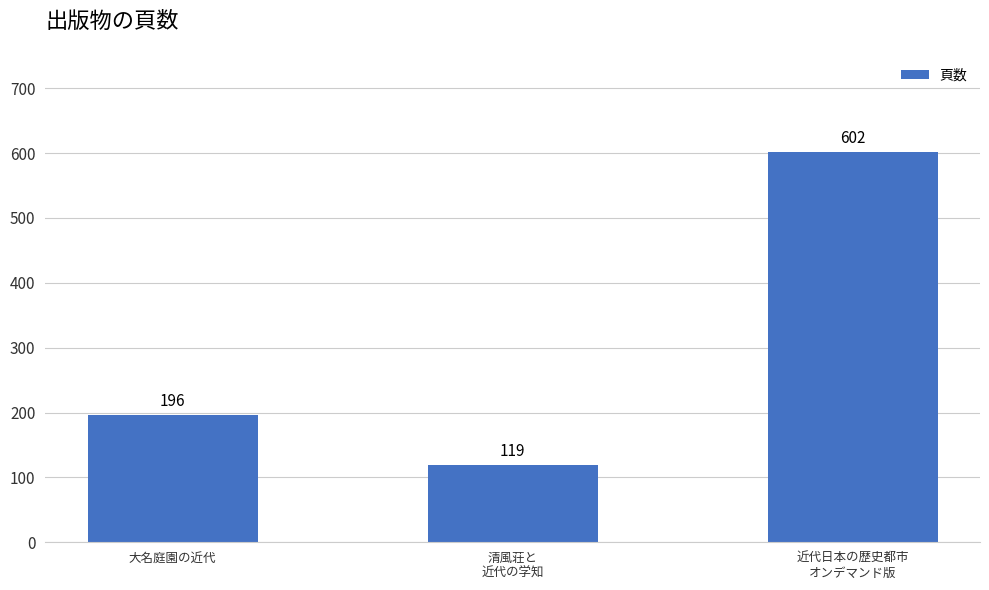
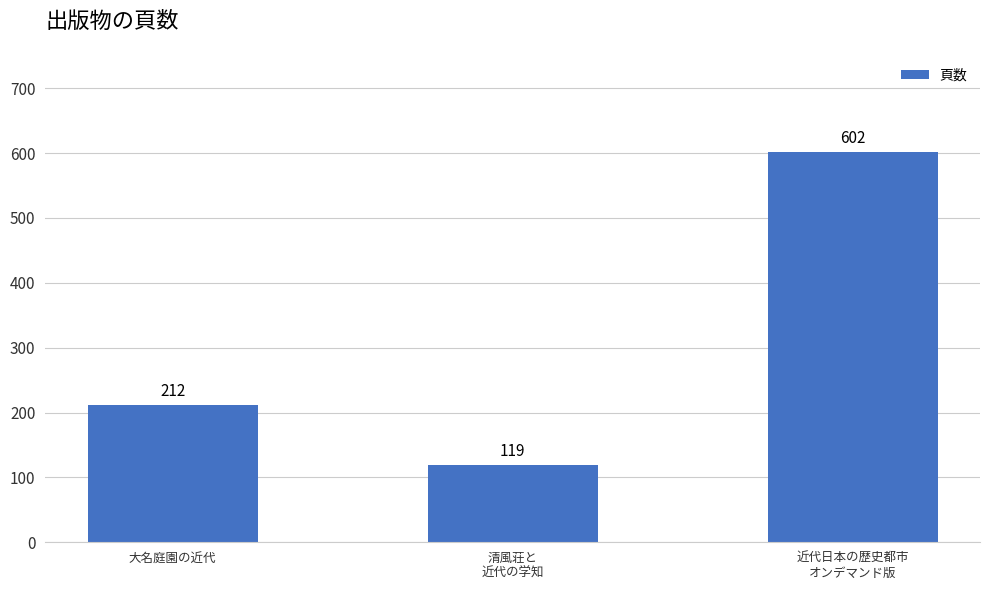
大名庭園の近代: 196 -> 212
